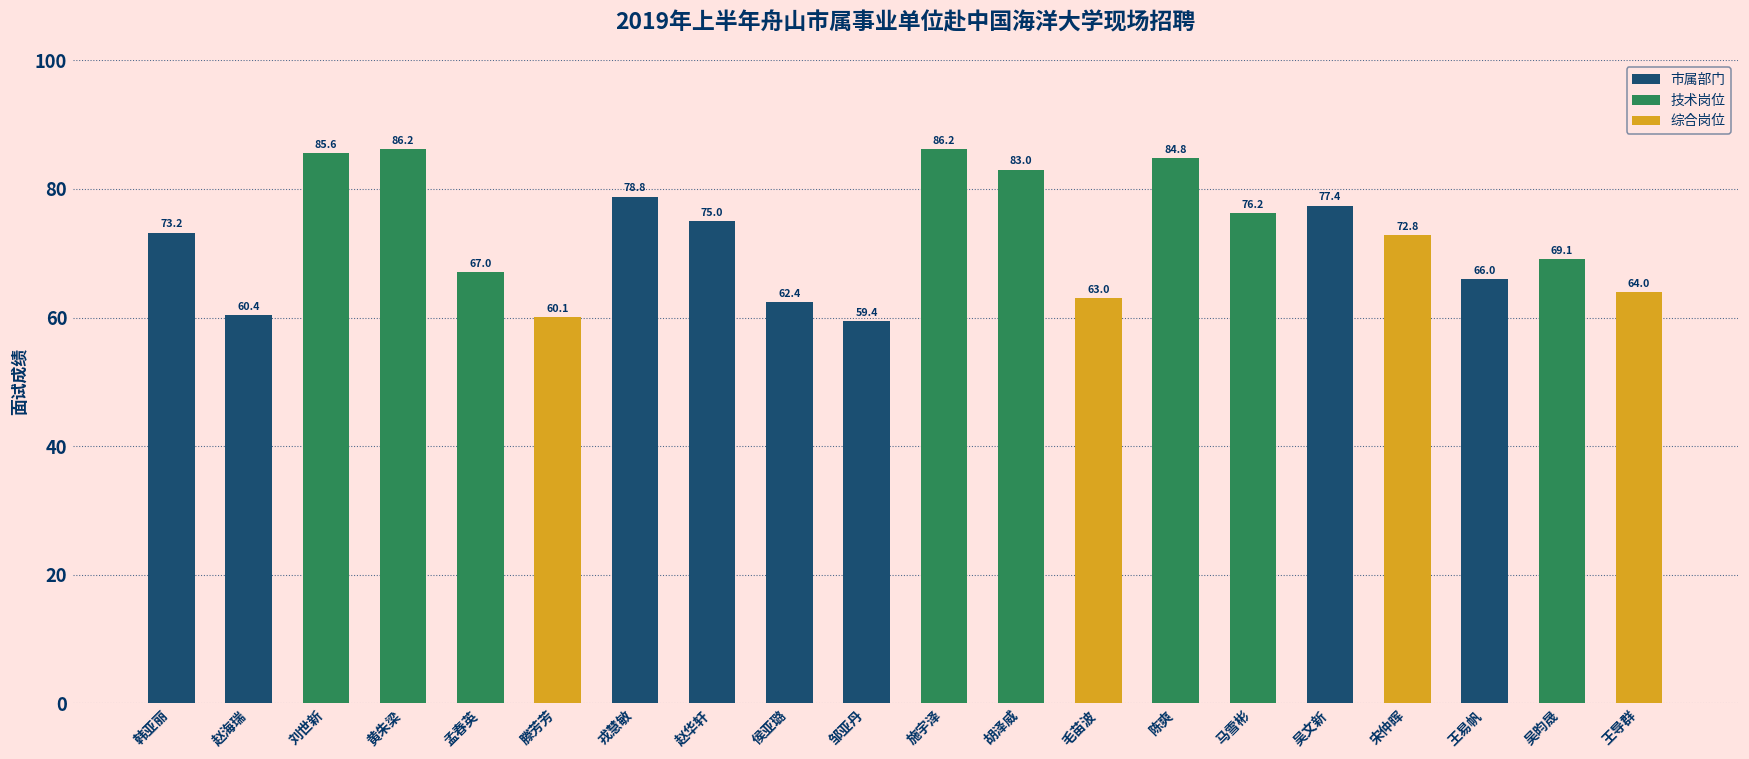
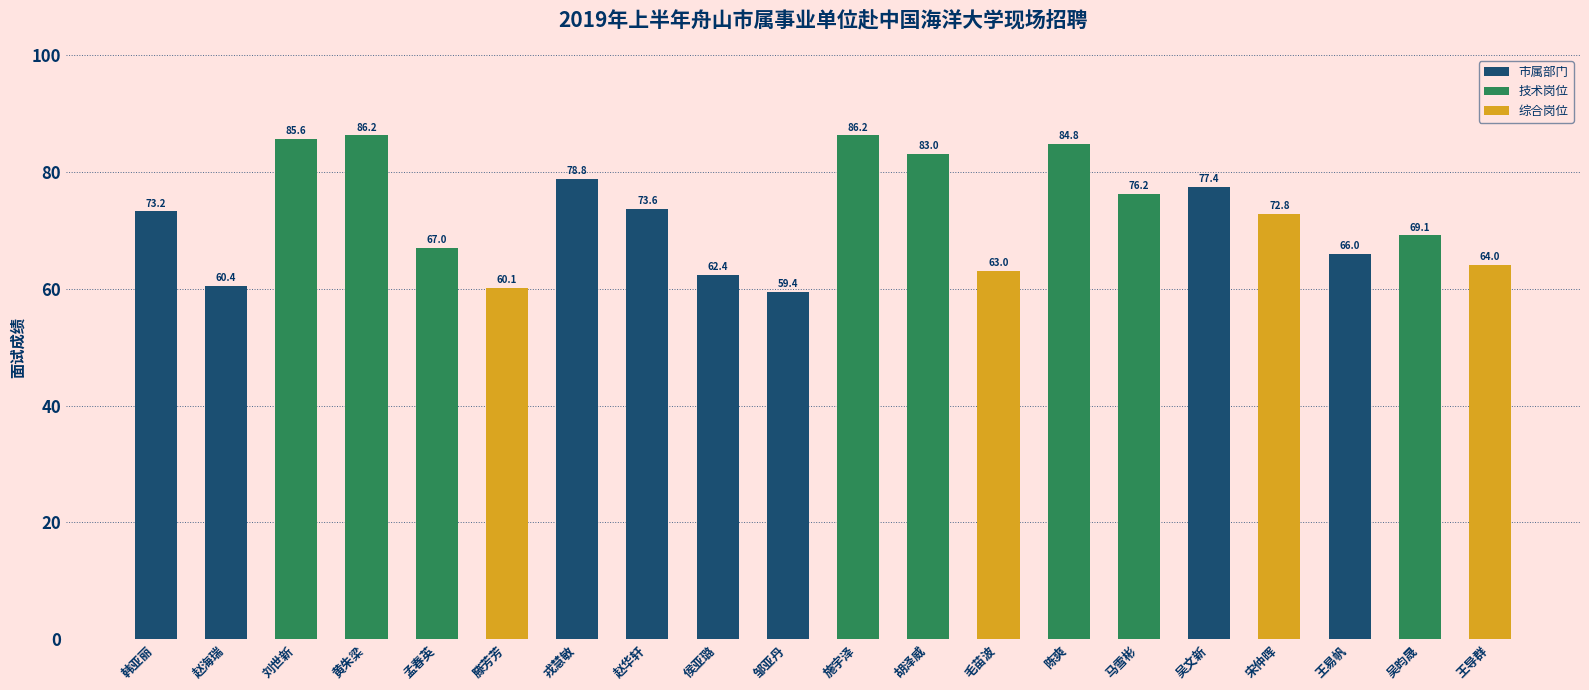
赵华轩: 75.0 -> 73.6
